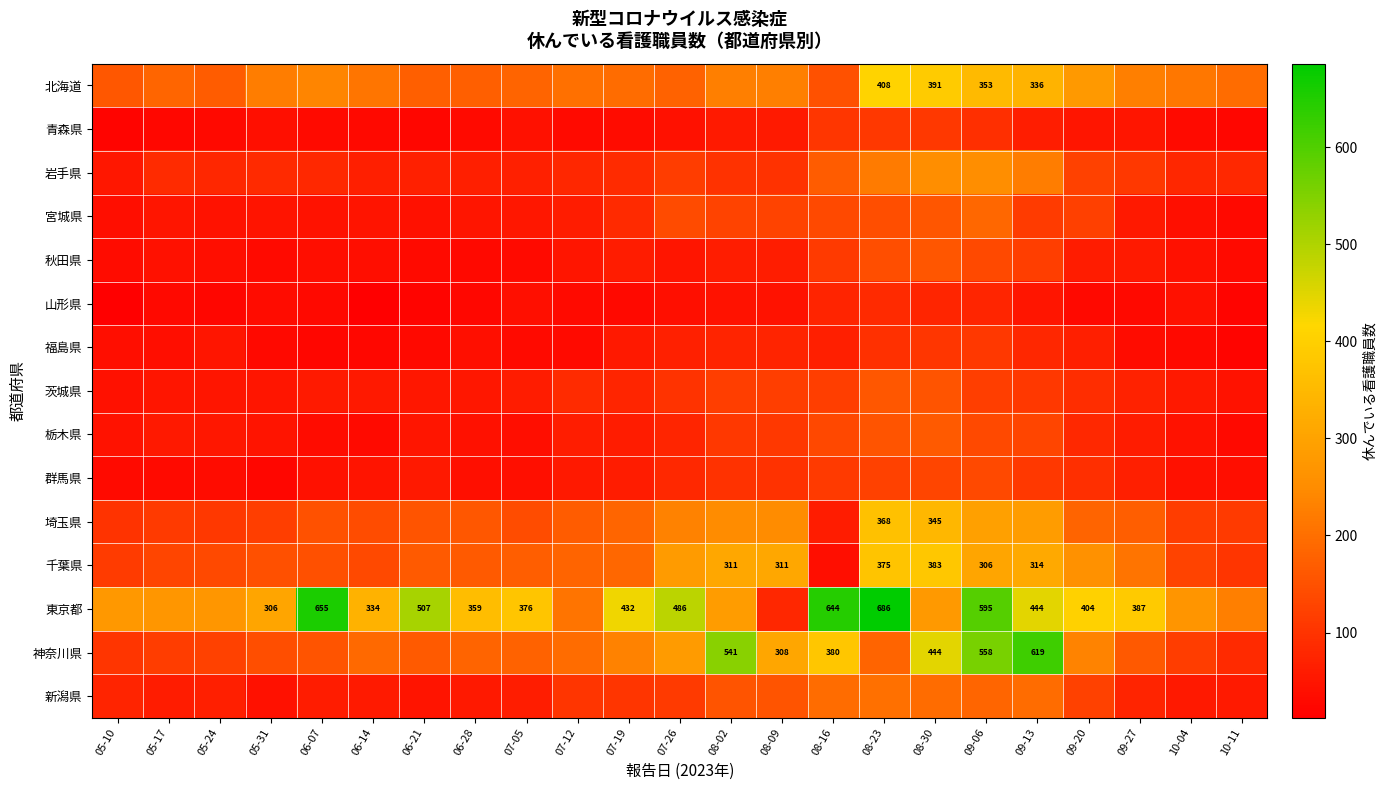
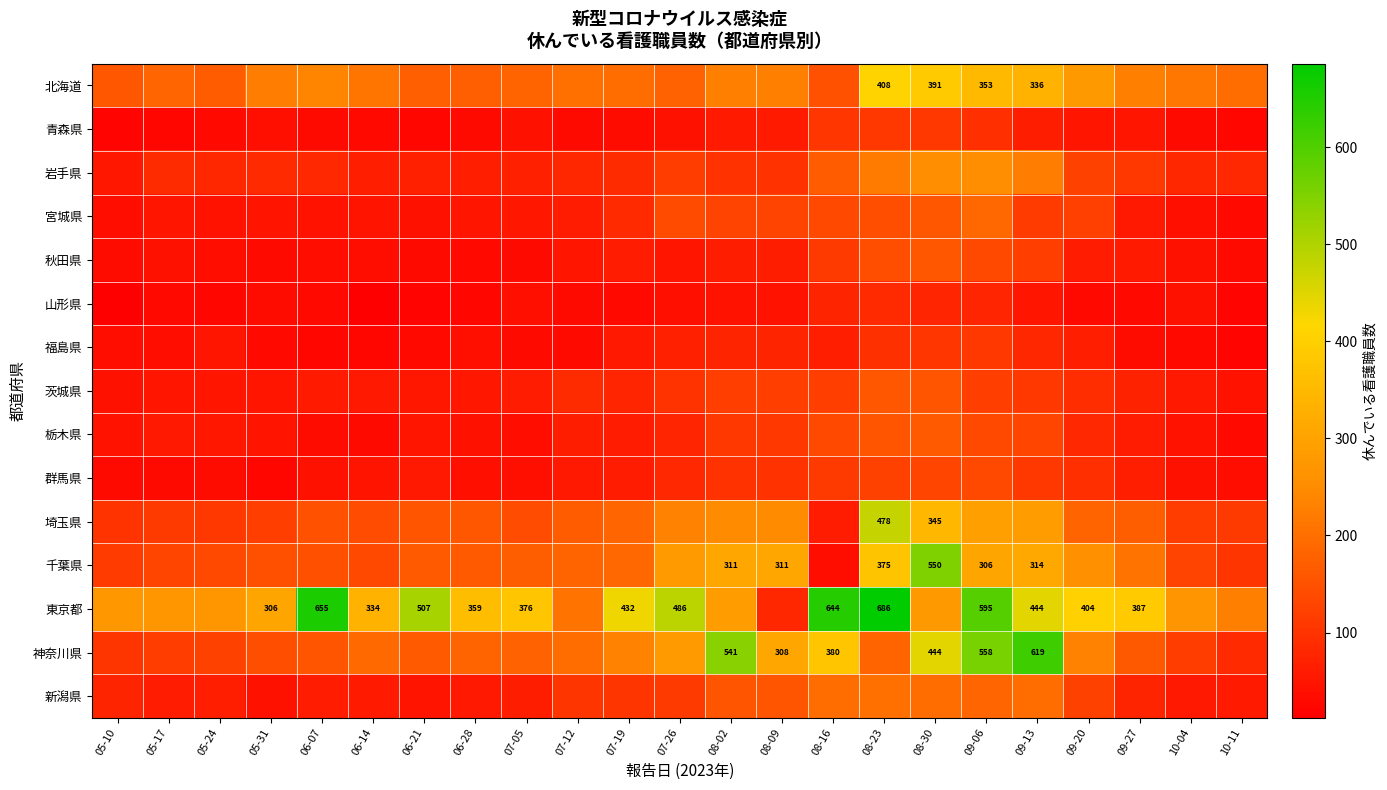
埼玉県, 08-23: 368 -> 478
千葉県, 08-30: 383 -> 550
